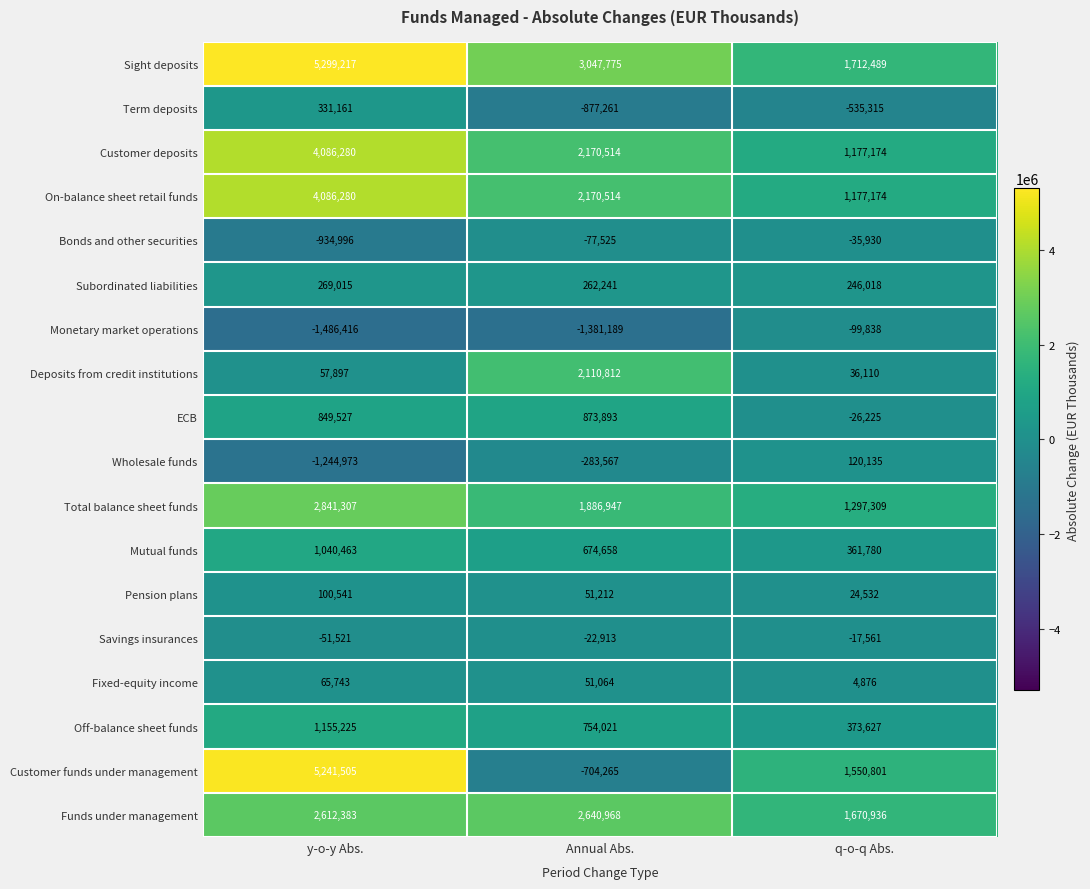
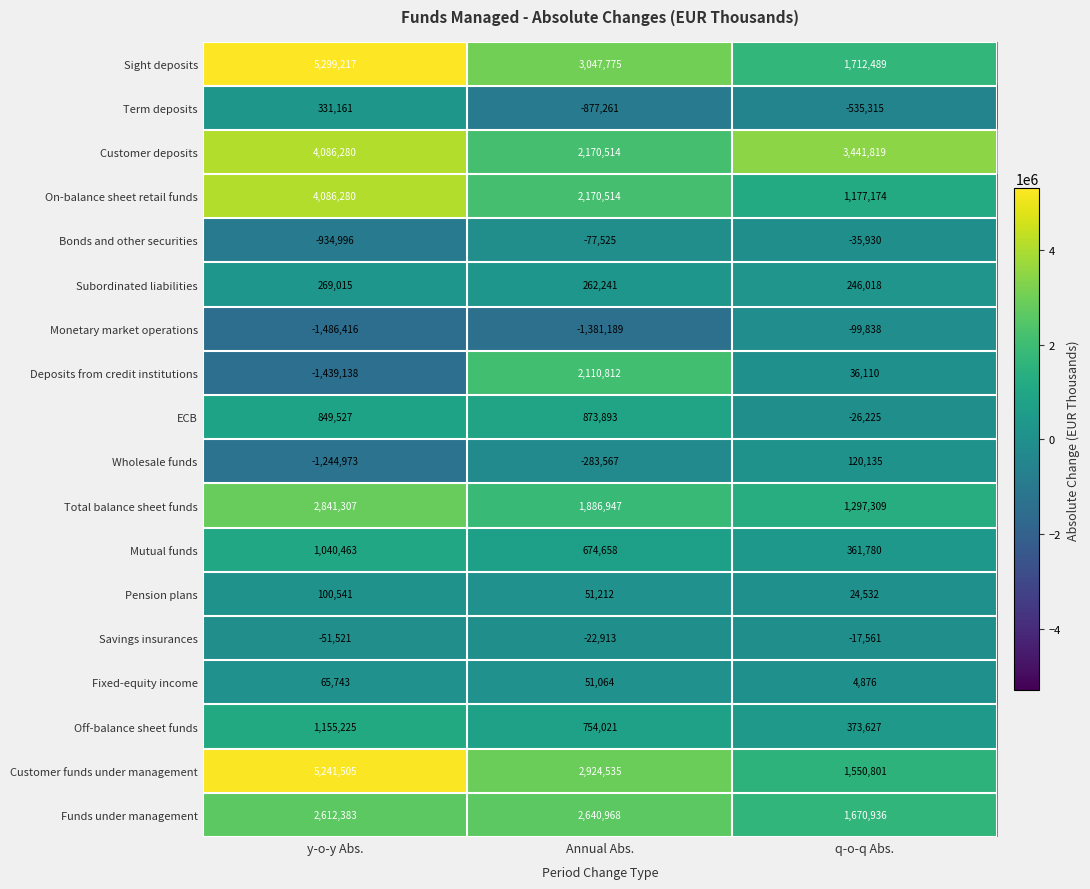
Customer deposits, q-o-q Abs.: 1,177,174 -> 3,441,819
Deposits from credit institutions, y-o-y Abs.: 57,897 -> -1,439,138
Customer funds under management, Annual Abs.: -704,265 -> 2,924,535
